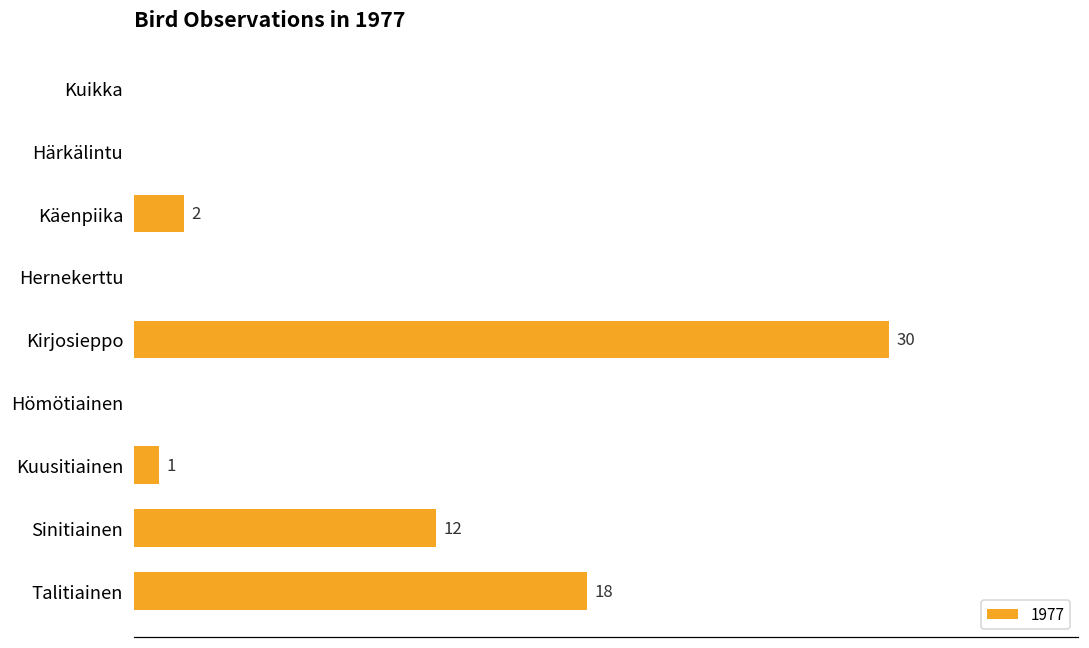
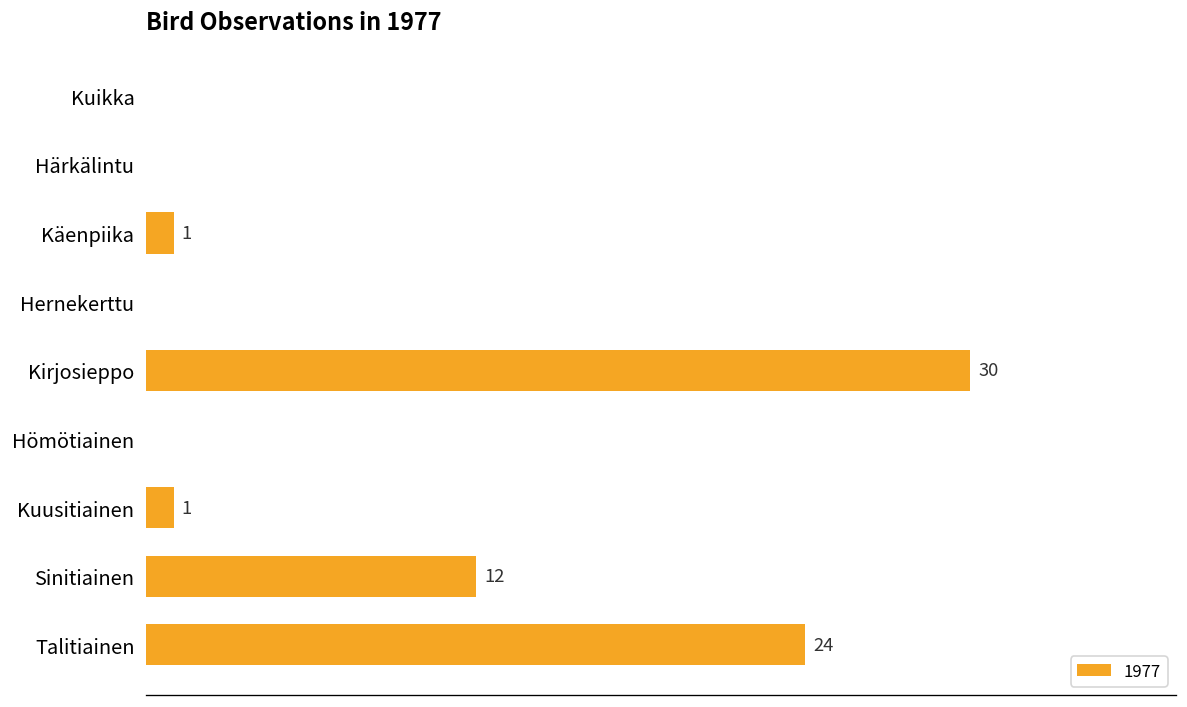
Käenpiika: 2 -> 1
Talitiainen: 18 -> 24
